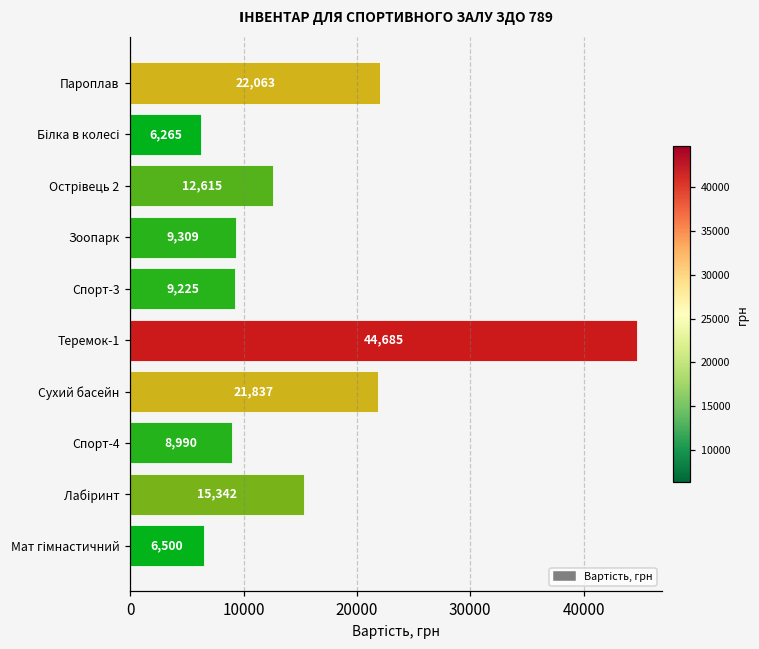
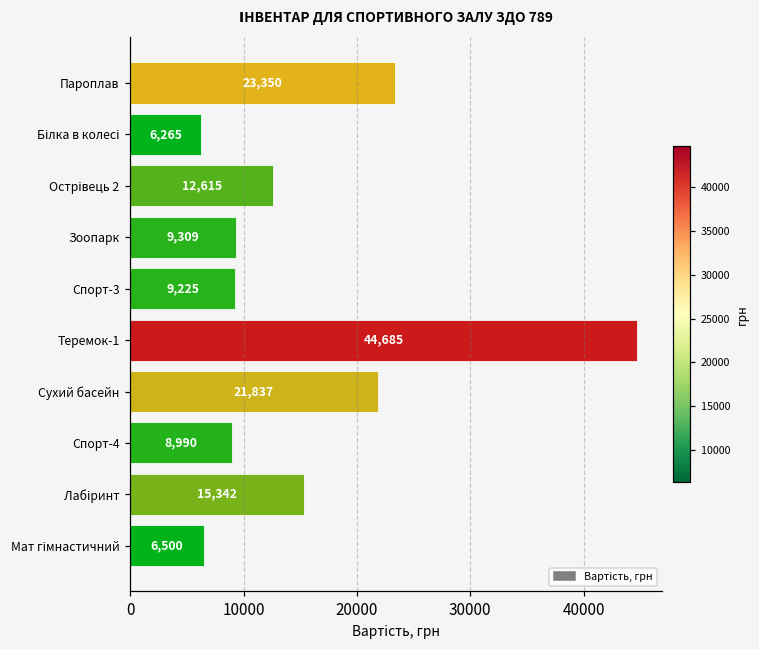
Пароплав: 22,063 -> 23,350
